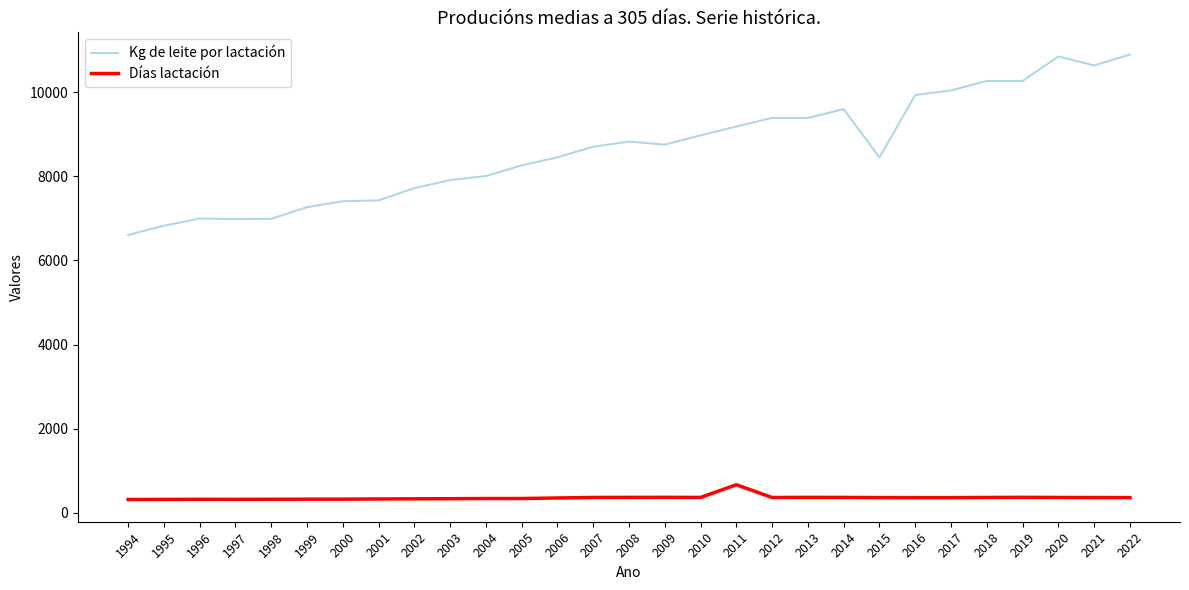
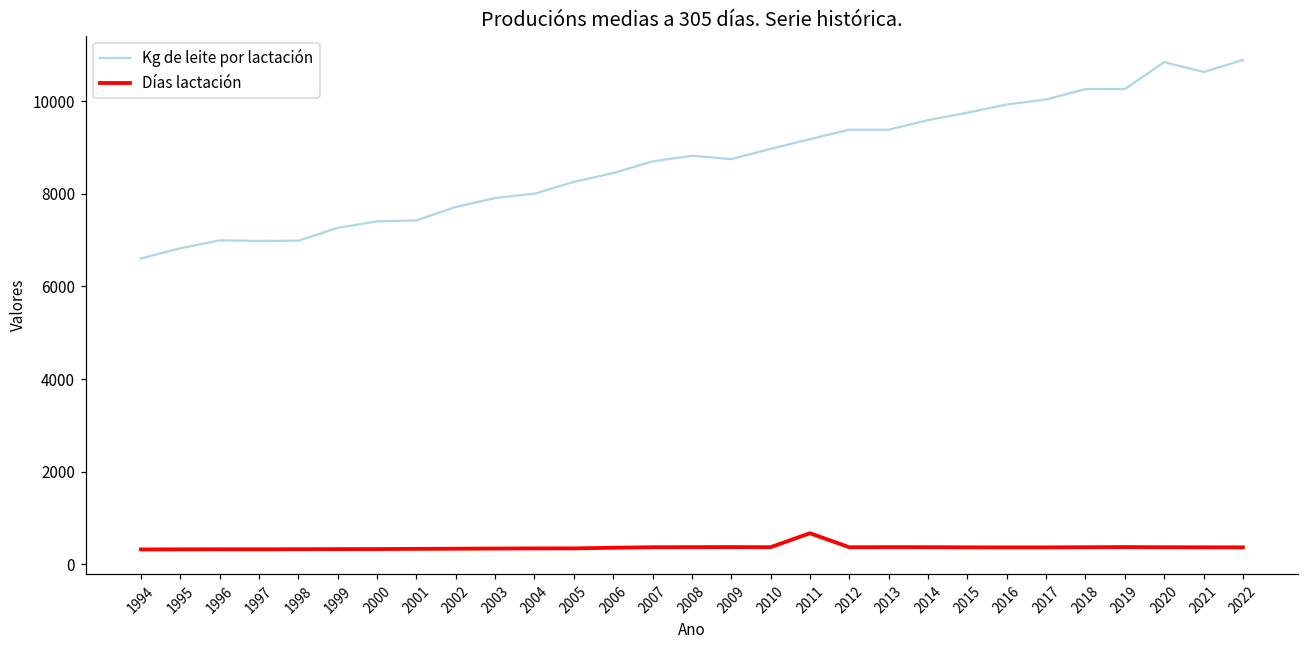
Kg de leite por lactación, 2015: 8400 -> 9800
